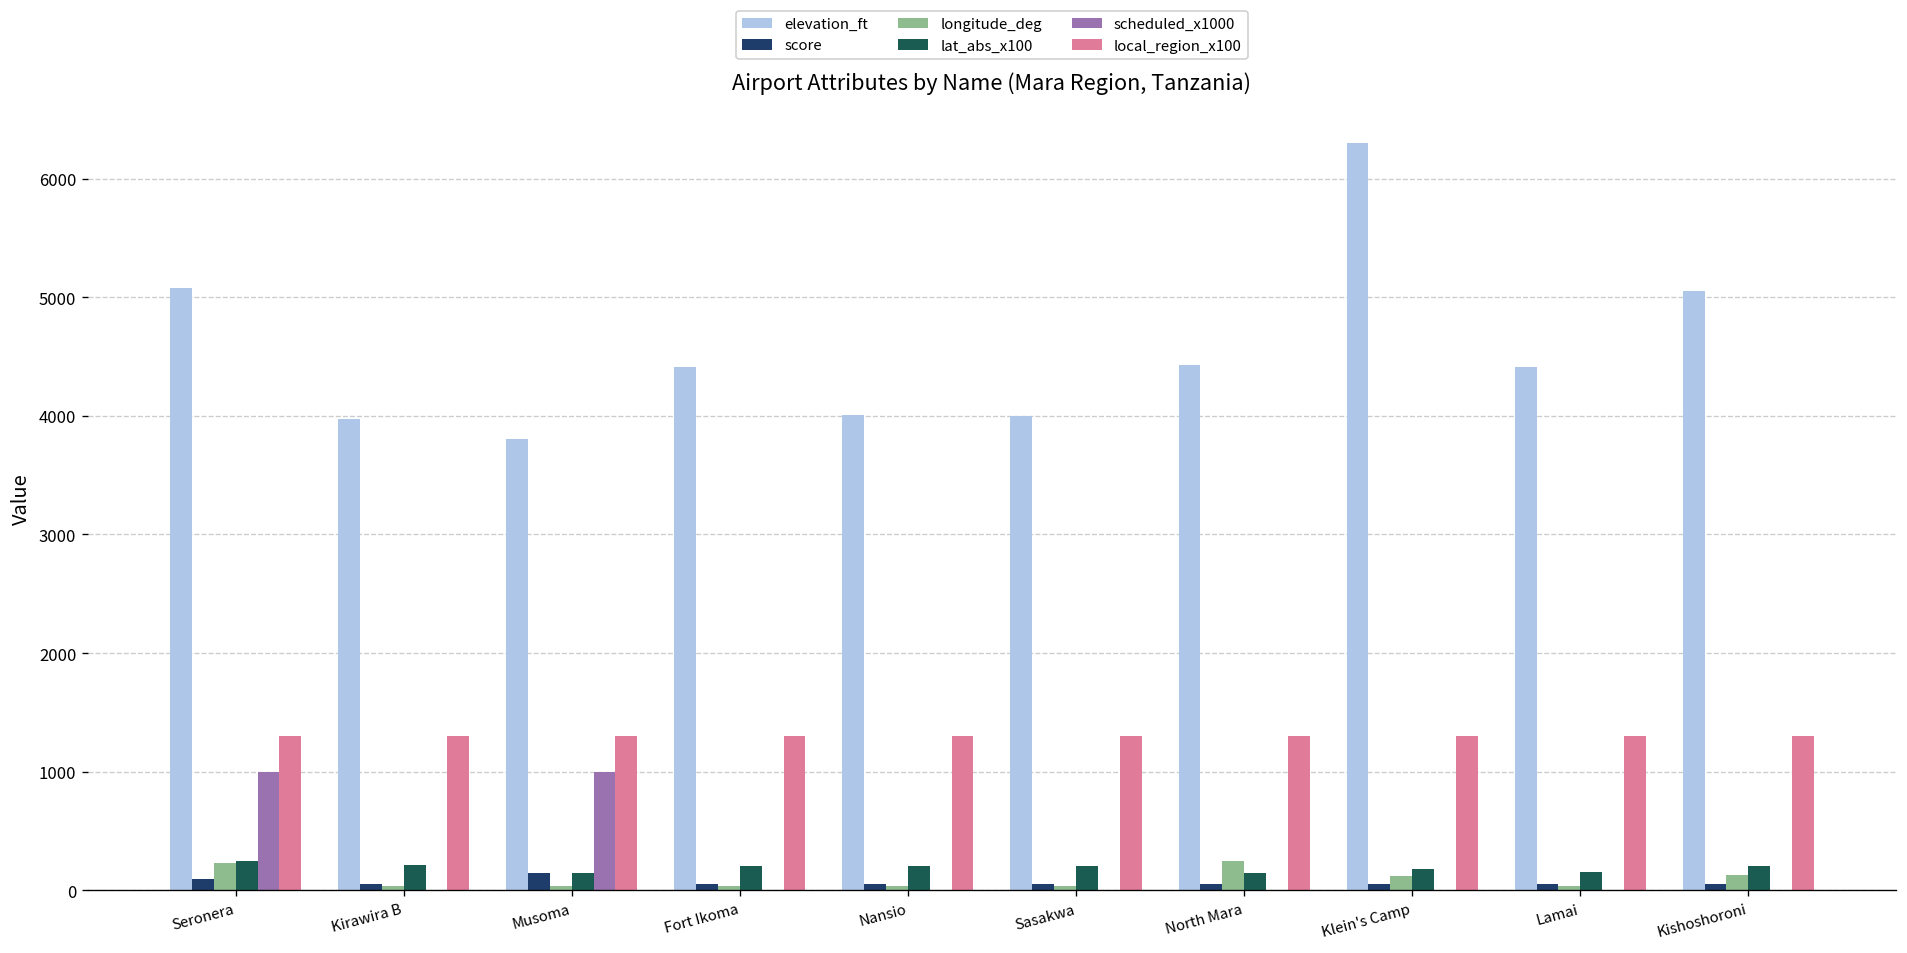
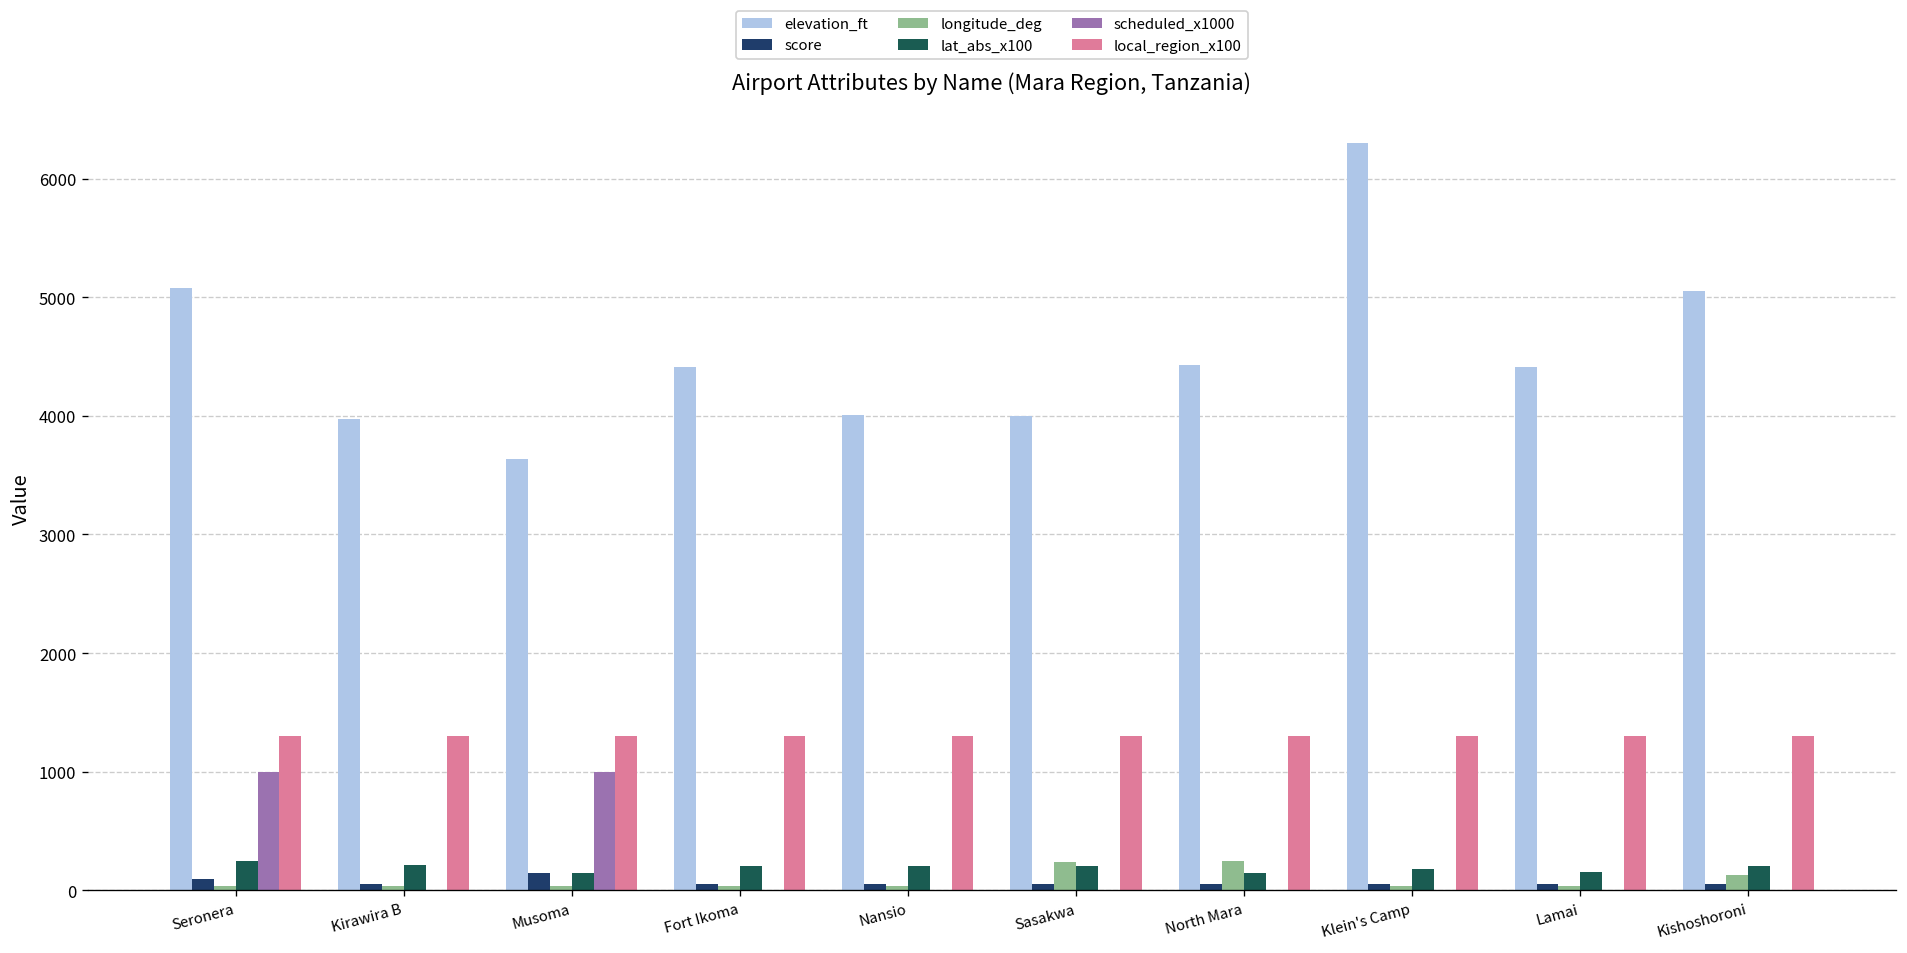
longitude_deg, Seronera: 200 -> 0
elevation_ft, Musoma: 3800 -> 3600
longitude_deg, Sasakwa: 0 -> 200
longitude_deg, Klein's Camp: 100 -> 0
